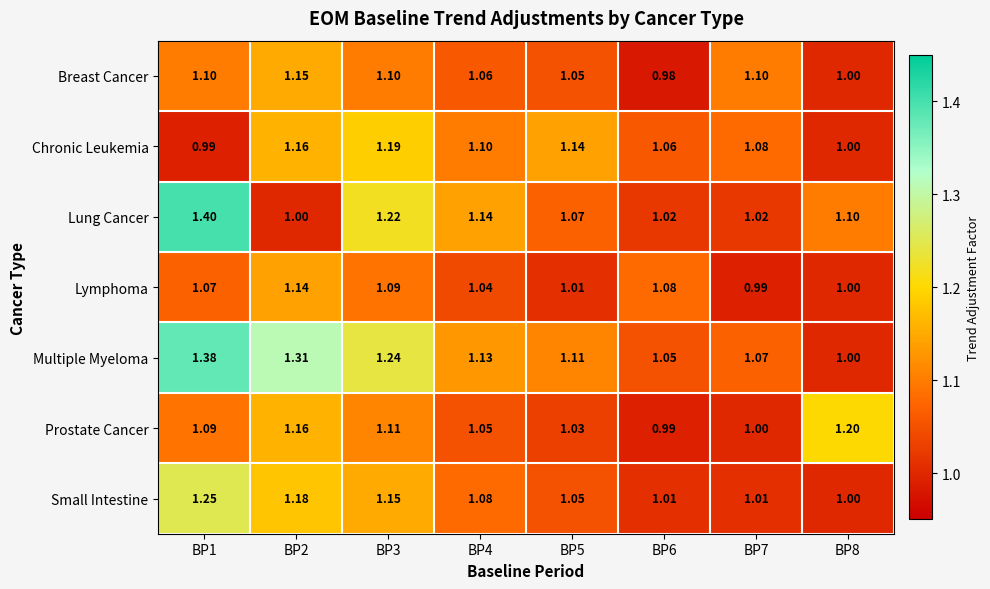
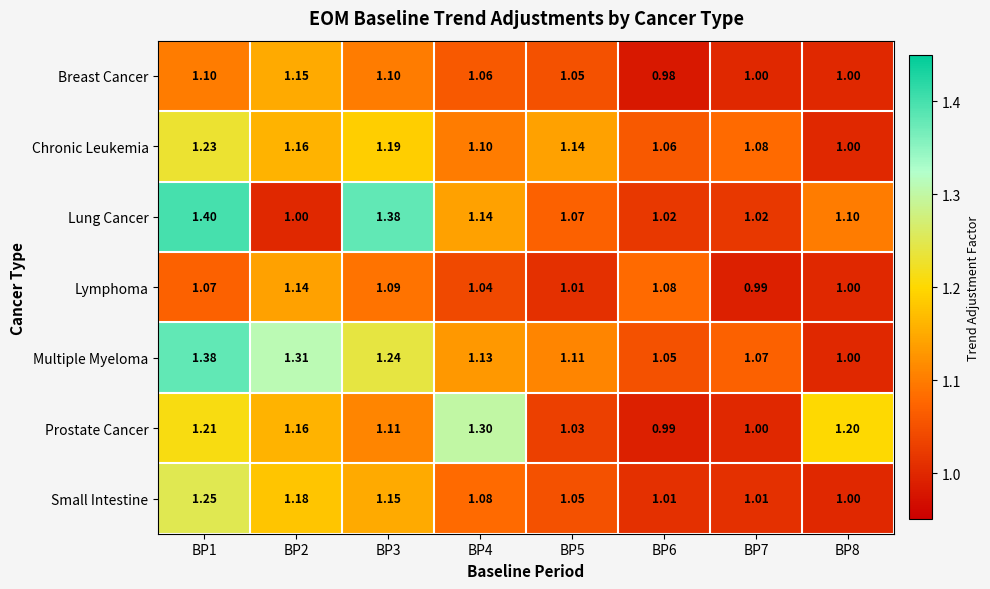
Breast Cancer, BP7: 1.10 -> 1.00
Chronic Leukemia, BP1: 0.99 -> 1.23
Lung Cancer, BP3: 1.22 -> 1.38
Prostate Cancer, BP1: 1.09 -> 1.21
Prostate Cancer, BP4: 1.05 -> 1.30
